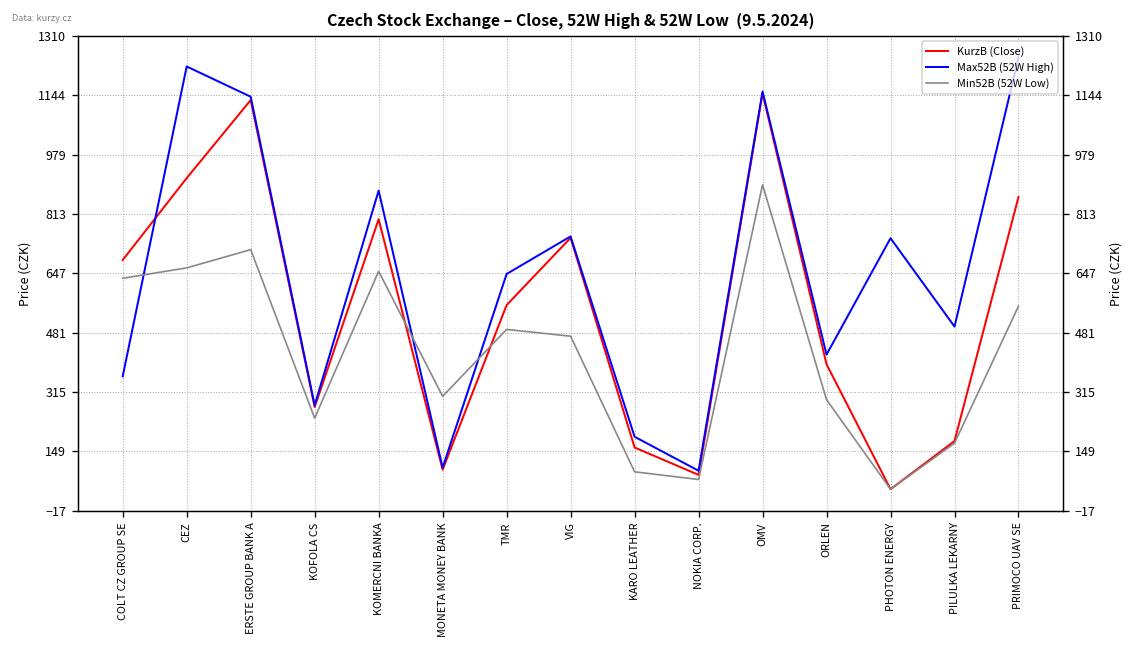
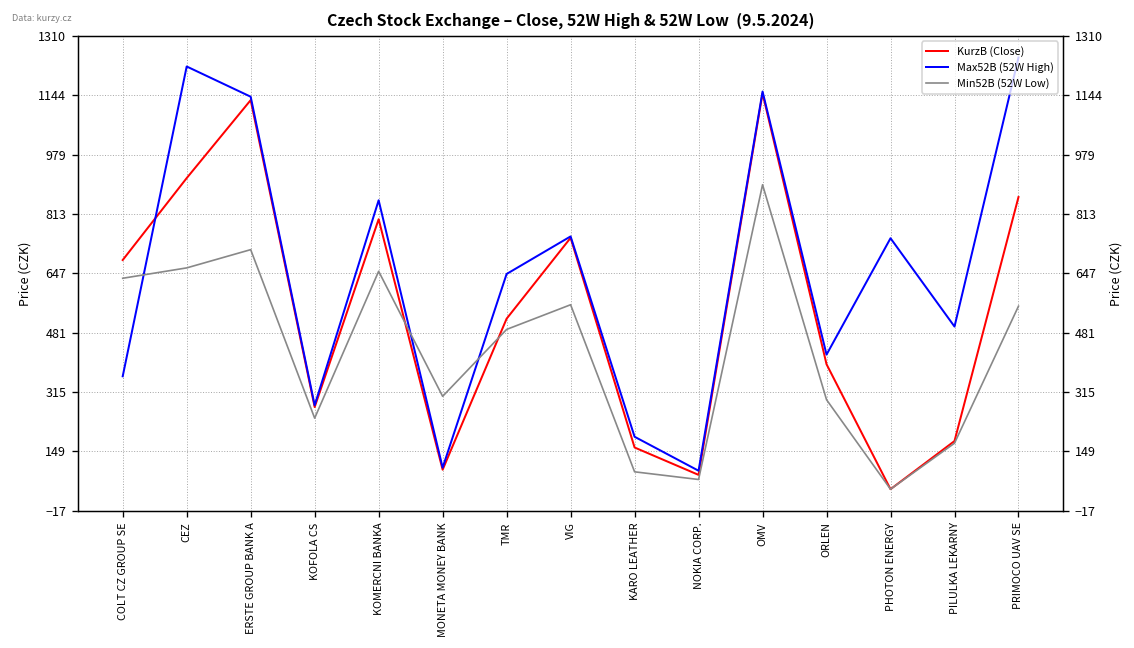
Max52B (52W High), KOMERCNI BANKA: 880 -> 850
KurzB (Close), TMR: 560 -> 520
Min52B (52W Low), VIG: 470 -> 560
